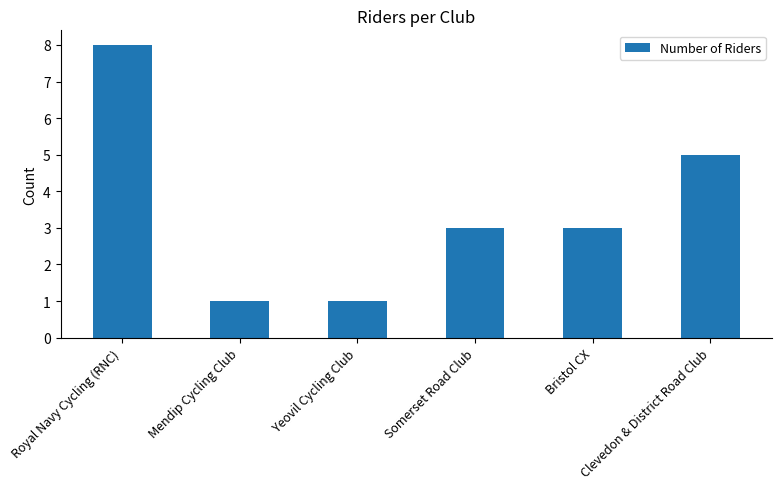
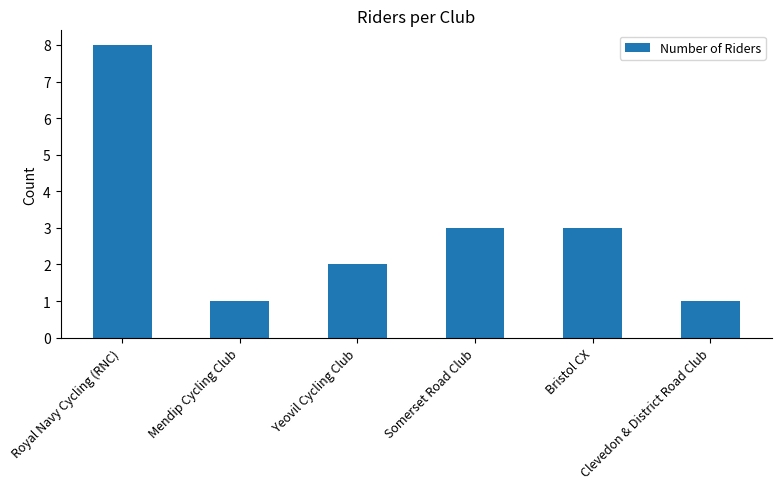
Yeovil Cycling Club: 1 -> 2
Clevedon & District Road Club: 5 -> 1
